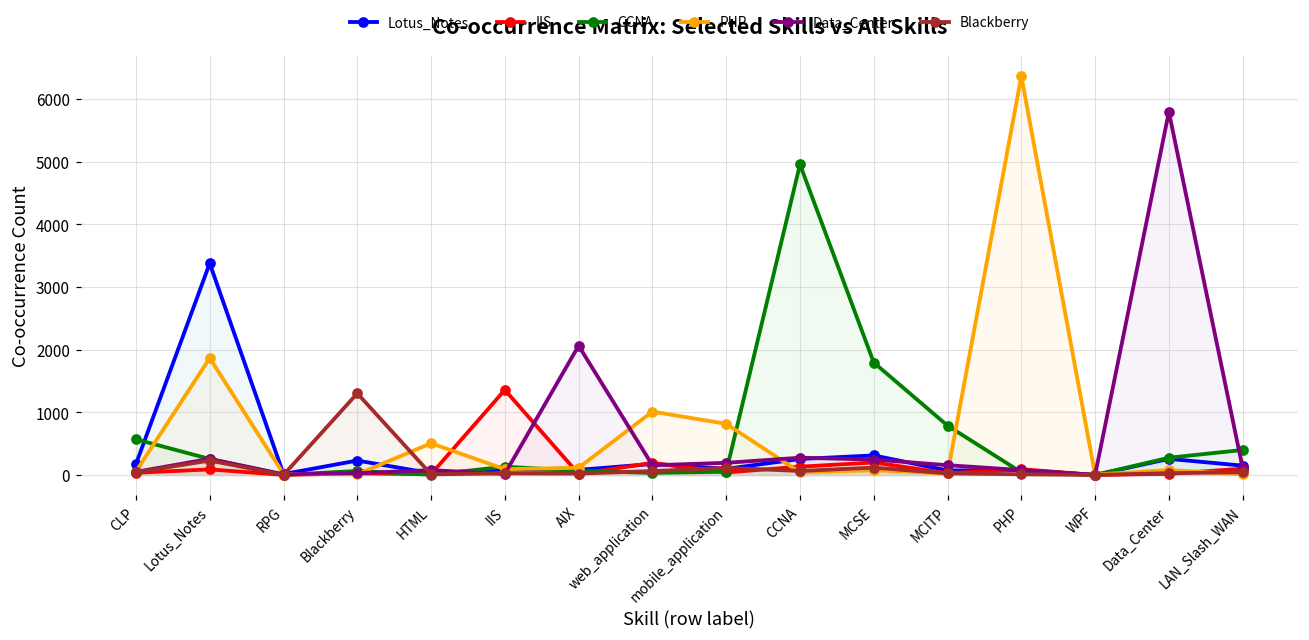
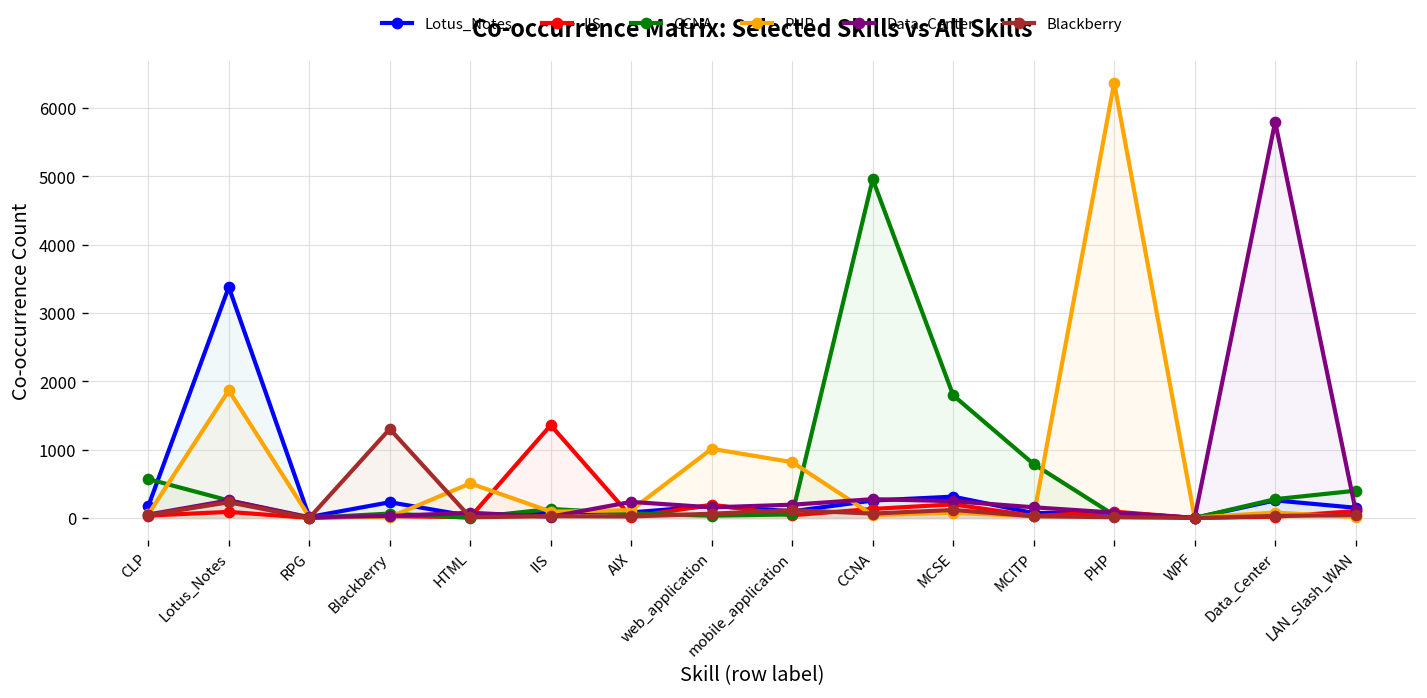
Data_Center, AIX: 2100 -> 200
